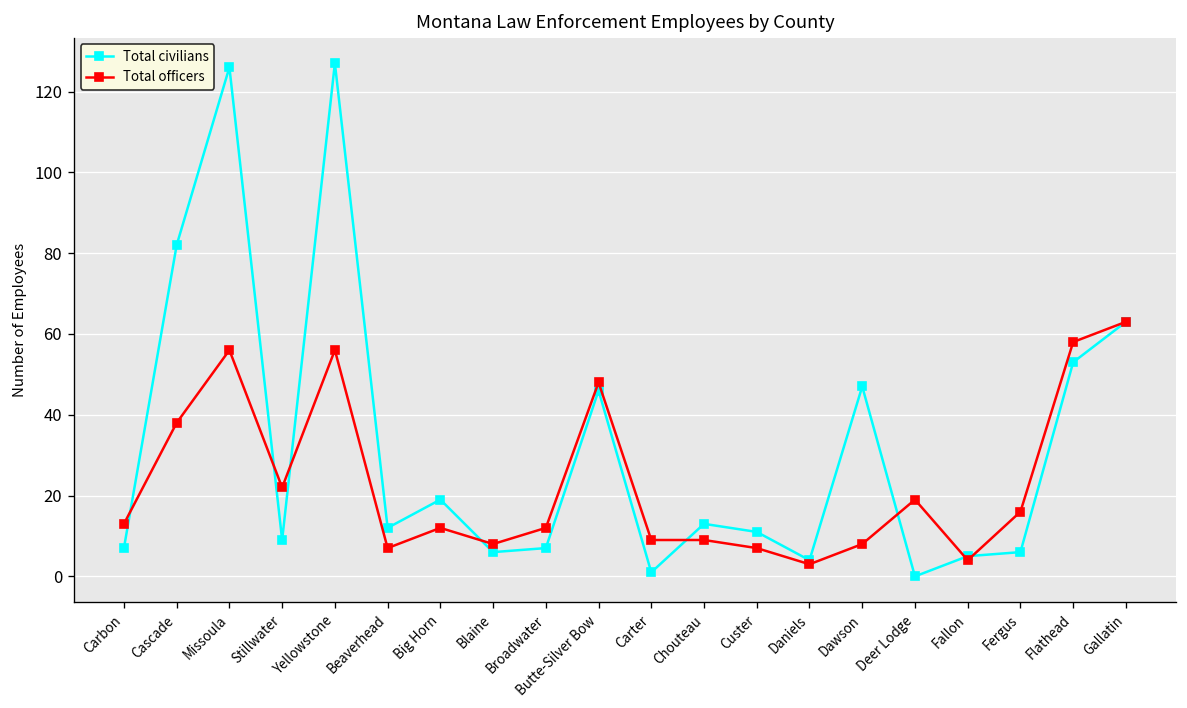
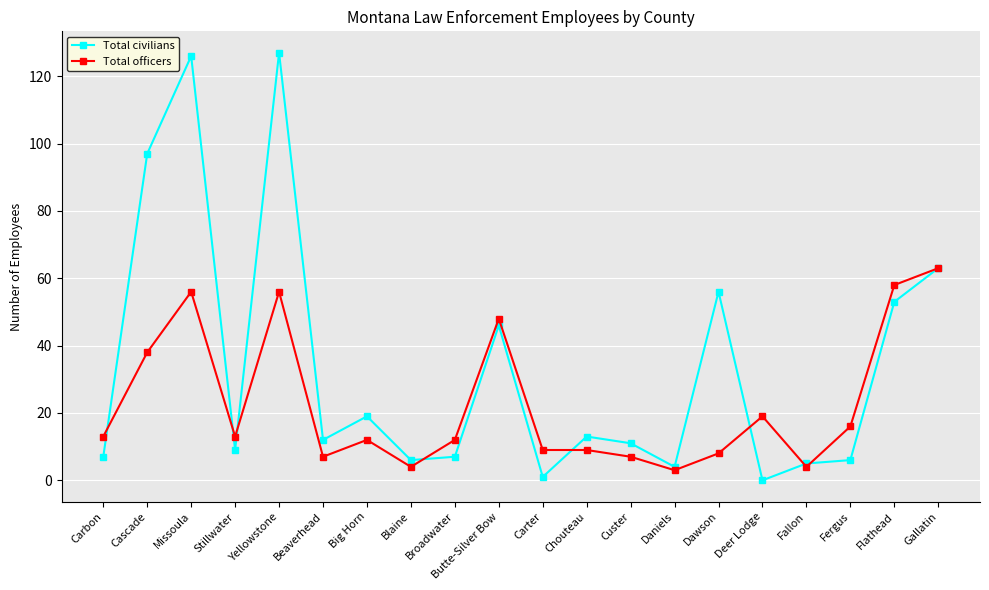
Total civilians, Cascade: 82 -> 97
Total officers, Stillwater: 22 -> 13
Total officers, Blaine: 8 -> 4
Total civilians, Dawson: 47 -> 56
